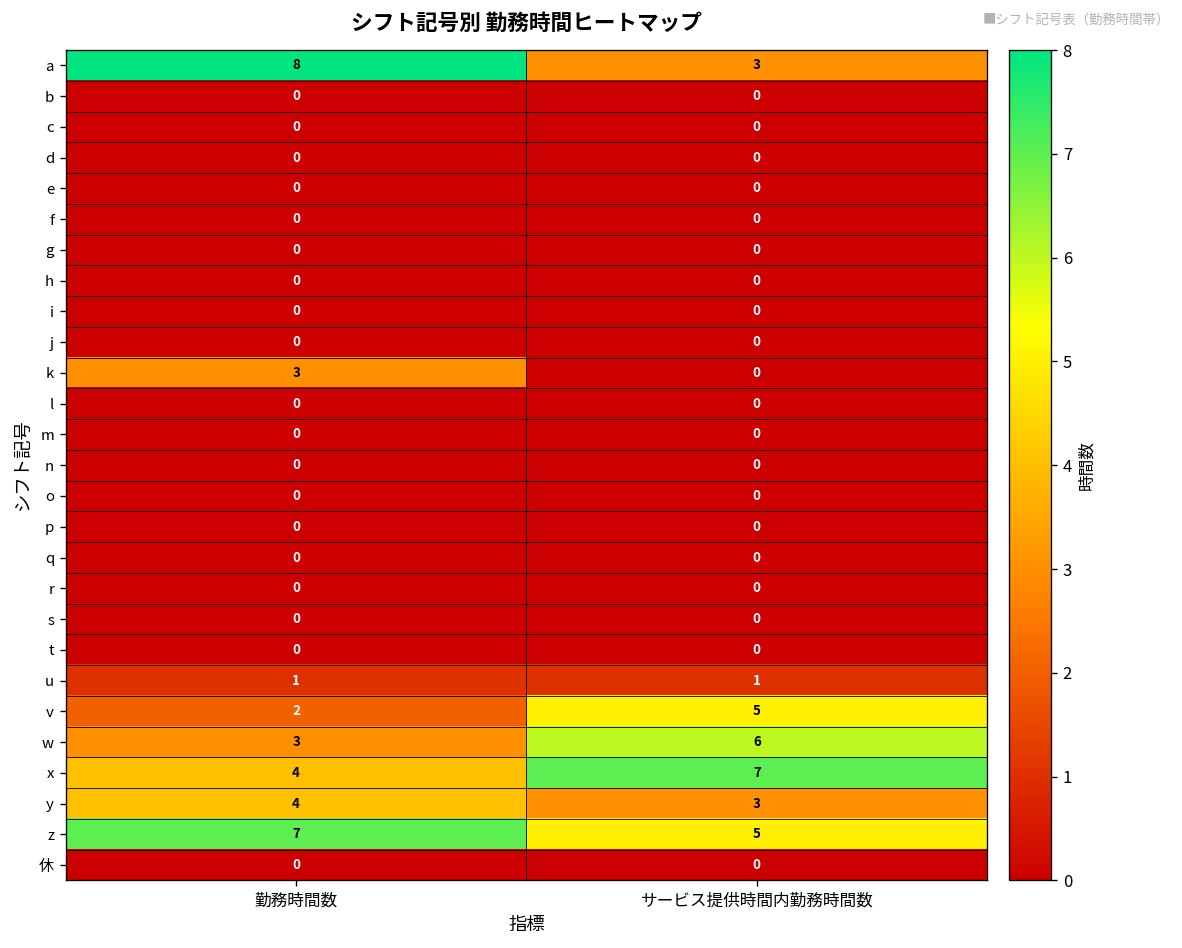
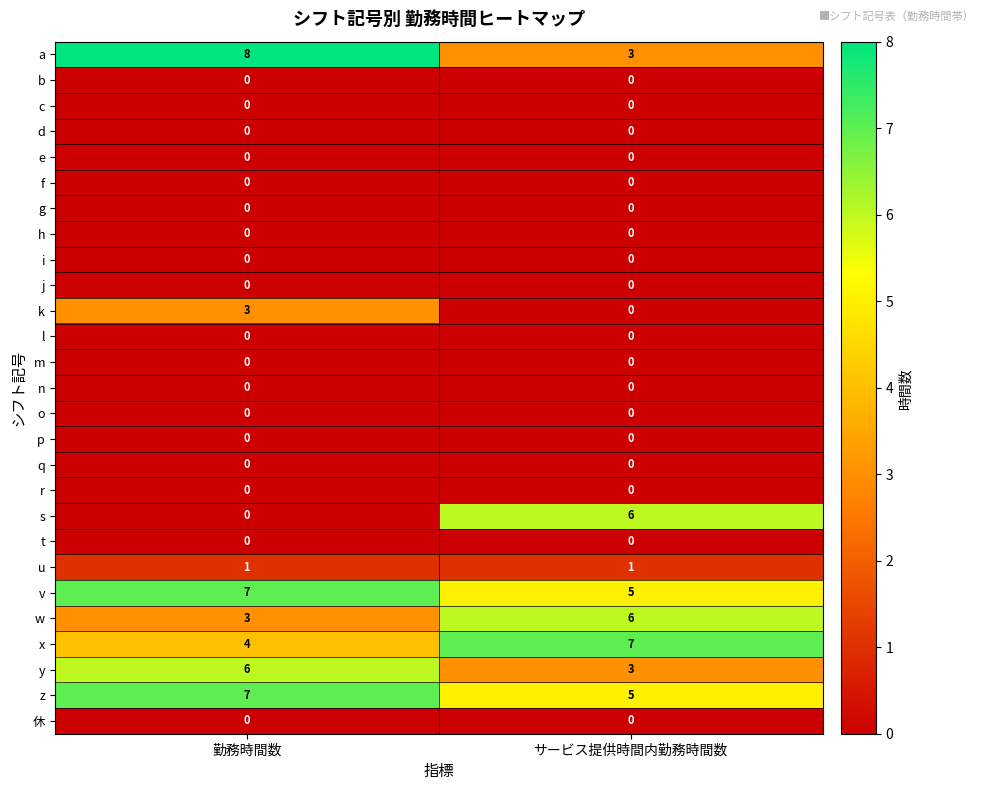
s, サービス提供時間内勤務時間数: 0 -> 6
v, 勤務時間数: 2 -> 7
y, 勤務時間数: 4 -> 6
